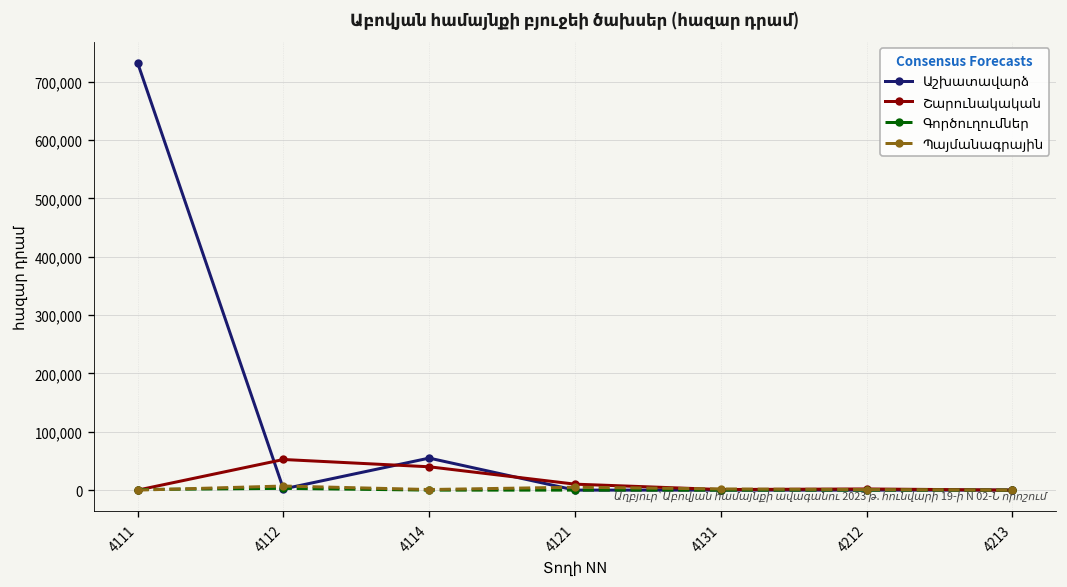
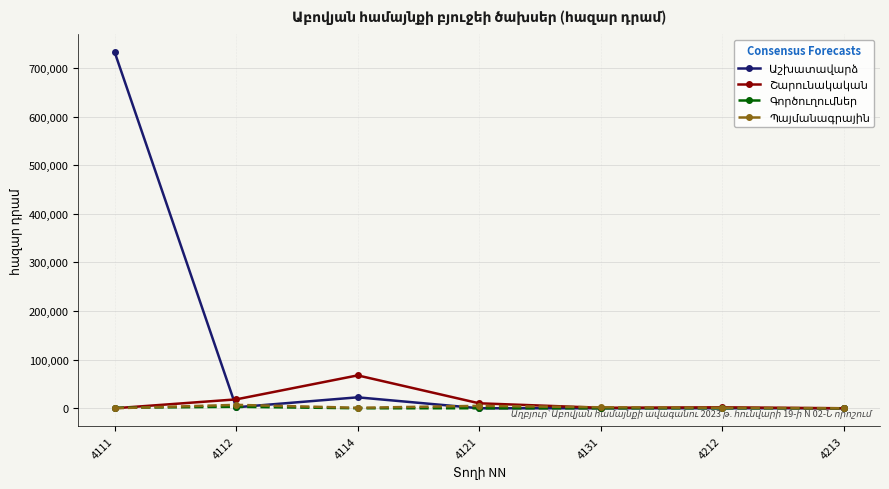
Շարունակական, 4112: 50,000 -> 20,000
Աշխատավարձ, 4114: 50,000 -> 20,000
Շարունակական, 4114: 40,000 -> 70,000
